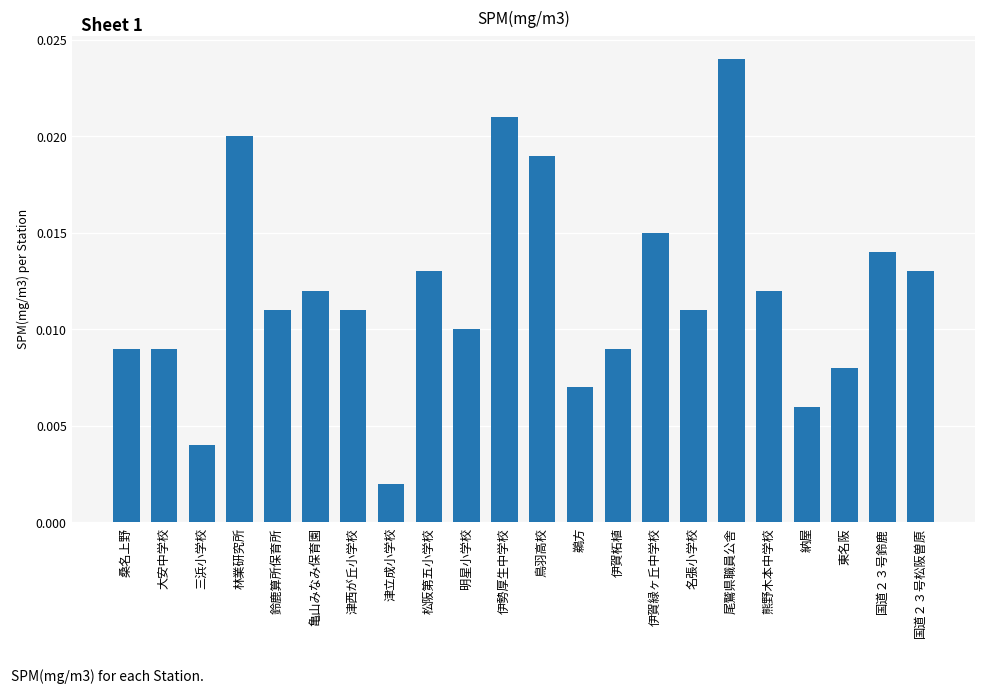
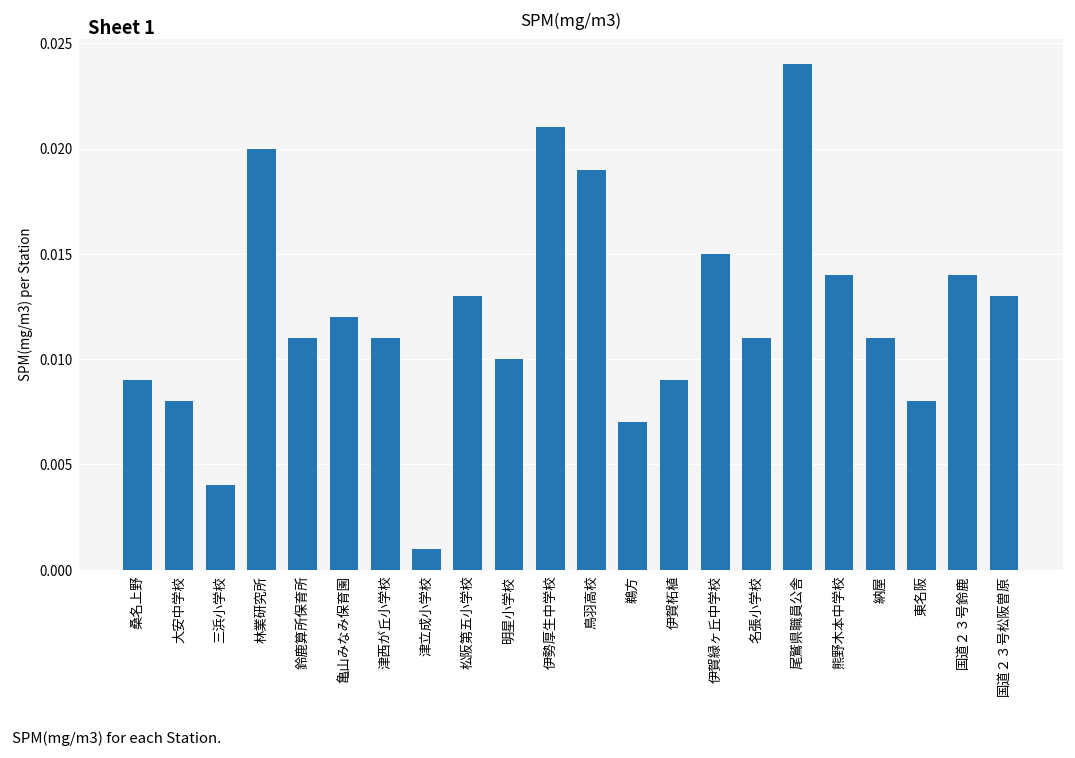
大安中学校: 0.009 -> 0.008
津立成小学校: 0.002 -> 0.001
熊野木本中学校: 0.012 -> 0.014
納屋: 0.006 -> 0.011
